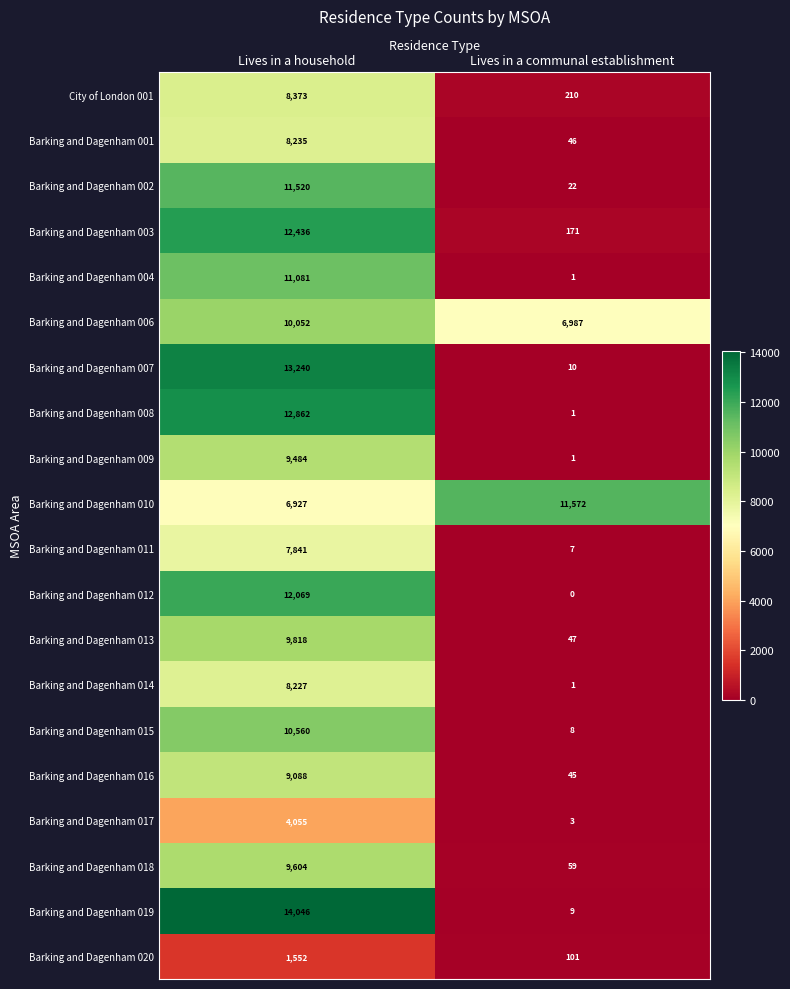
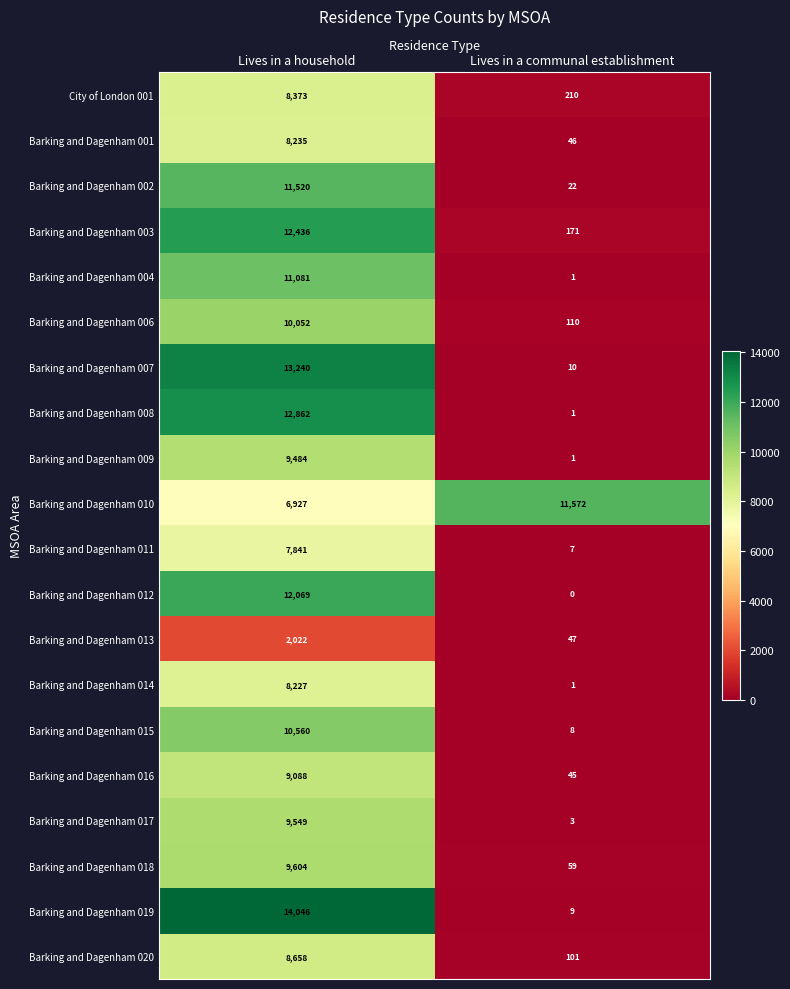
Barking and Dagenham 006, Lives in a communal establishment: 6,987 -> 110
Barking and Dagenham 013, Lives in a household: 9,818 -> 2,022
Barking and Dagenham 017, Lives in a household: 4,055 -> 9,549
Barking and Dagenham 020, Lives in a household: 1,552 -> 8,658
